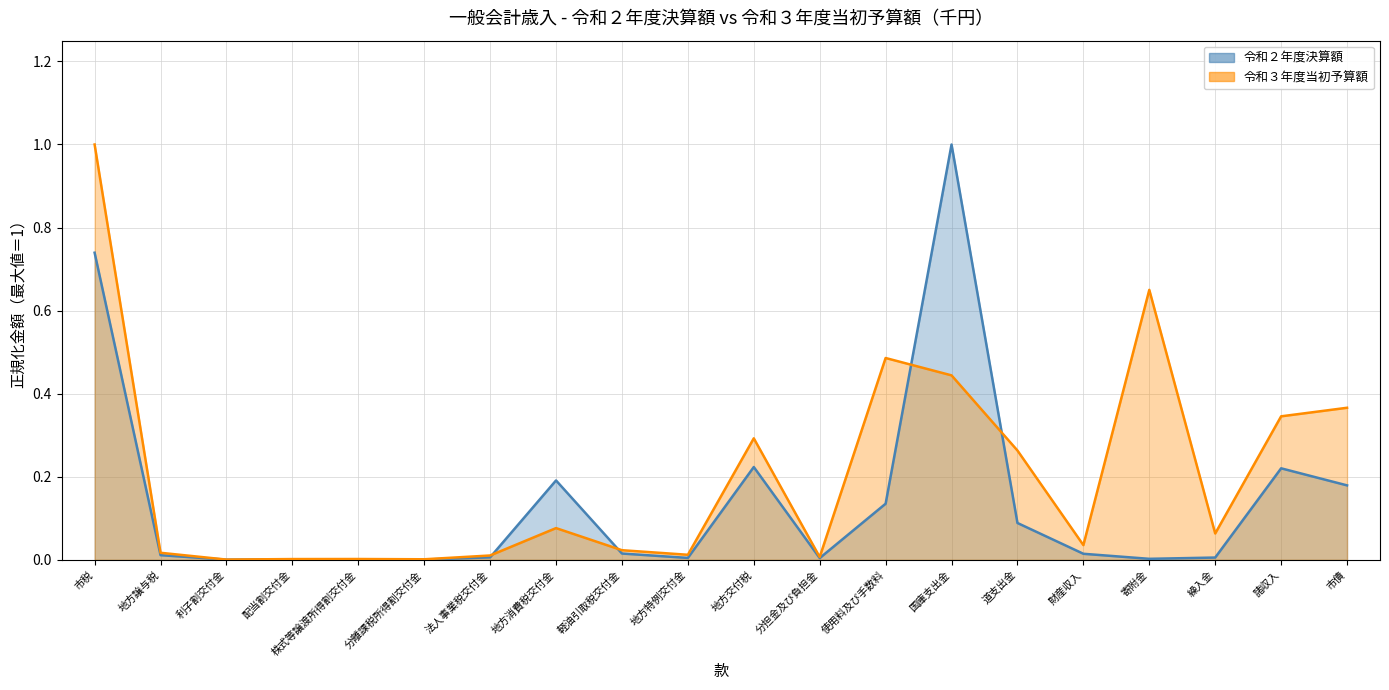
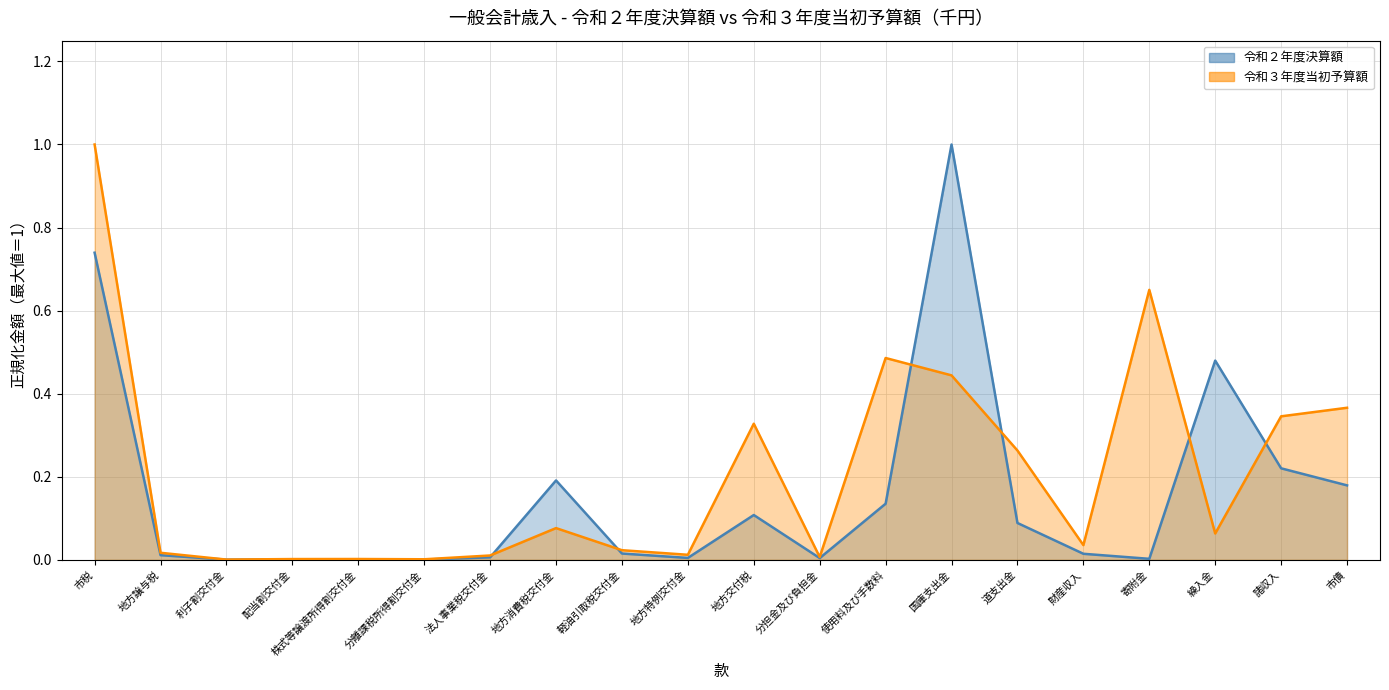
令和２年度決算額, 地方交付税: 0.22 -> 0.11
令和３年度当初予算額, 地方交付税: 0.29 -> 0.33
令和２年度決算額, 繰入金: 0.01 -> 0.48
